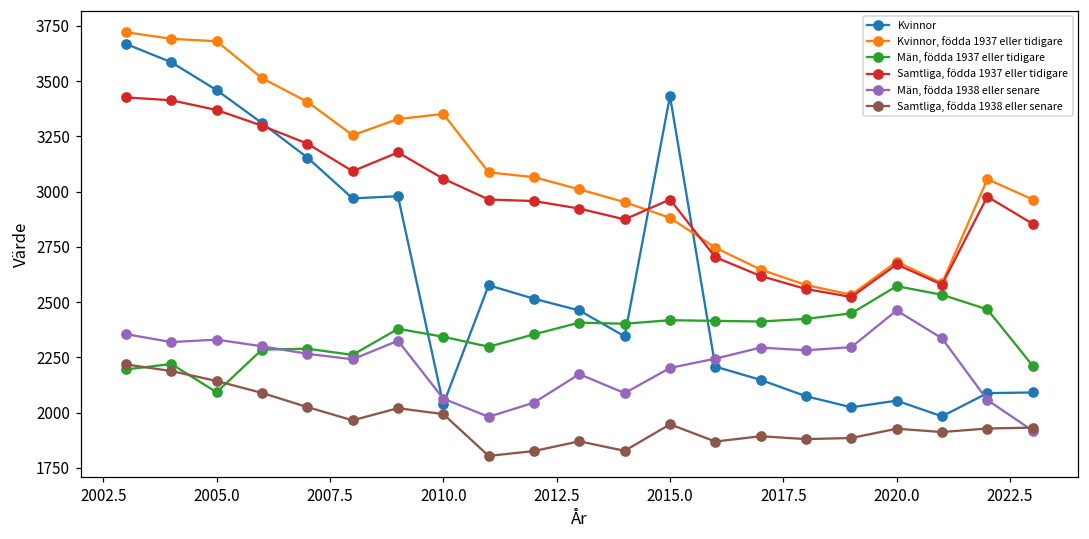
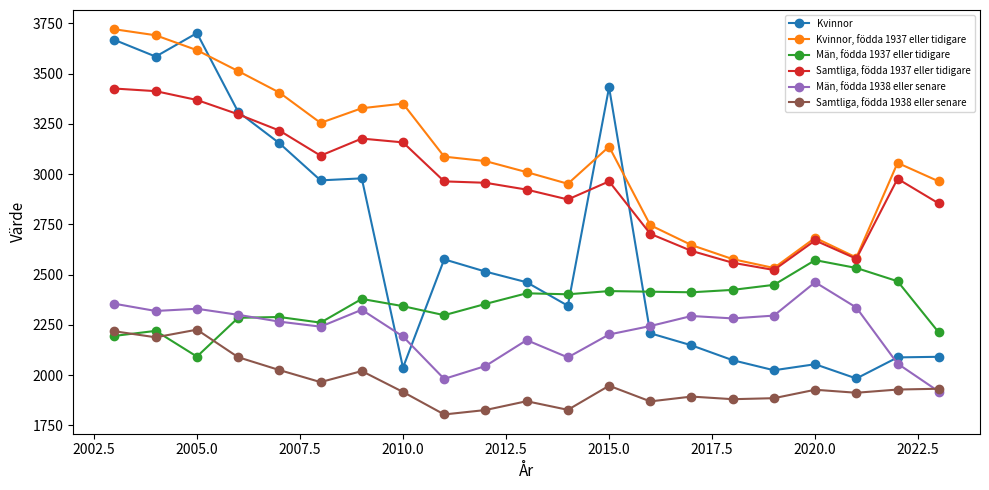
Kvinnor, 2005.0: 3460 -> 3700
Kvinnor, födda 1937 eller tidigare, 2005.0: 3680 -> 3620
Samtliga, födda 1938 eller senare, 2005.0: 2140 -> 2230
Samtliga, födda 1937 eller tidigare, 2010.0: 3060 -> 3160
Män, födda 1938 eller senare, 2010.0: 2060 -> 2190
Samtliga, födda 1938 eller senare, 2010.0: 1990 -> 1920
Kvinnor, födda 1937 eller tidigare, 2015.0: 2880 -> 3140
